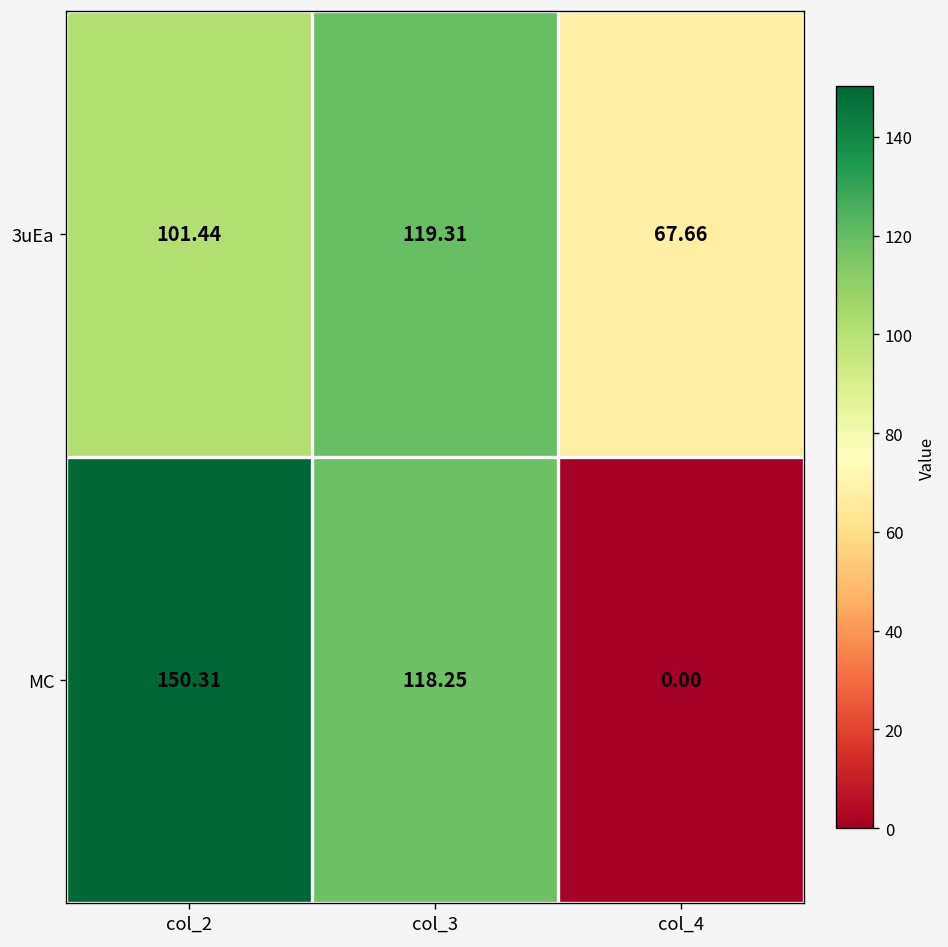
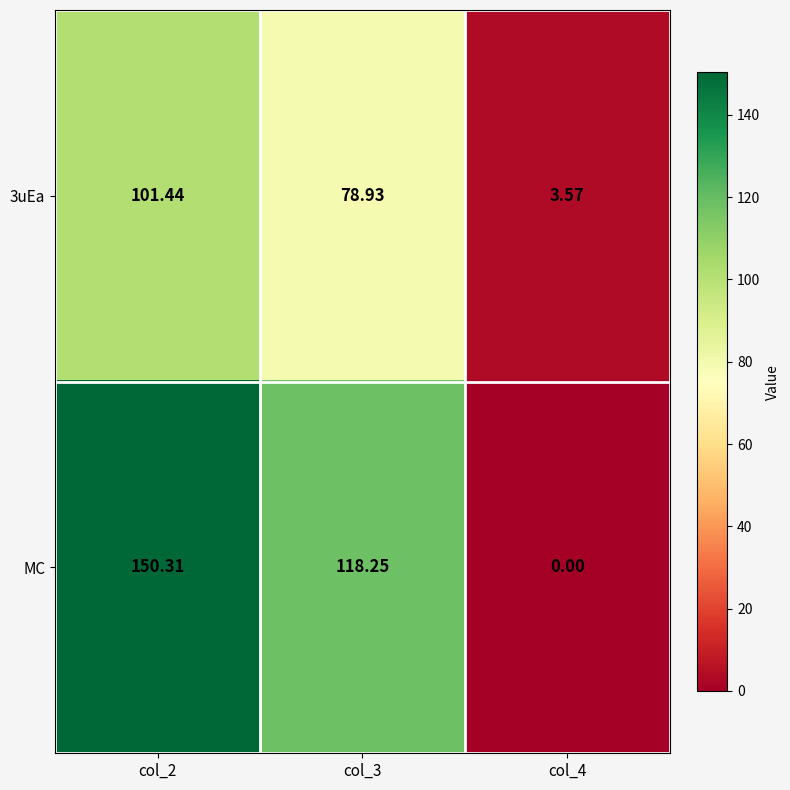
3uEa, col_3: 119.31 -> 78.93
3uEa, col_4: 67.66 -> 3.57
